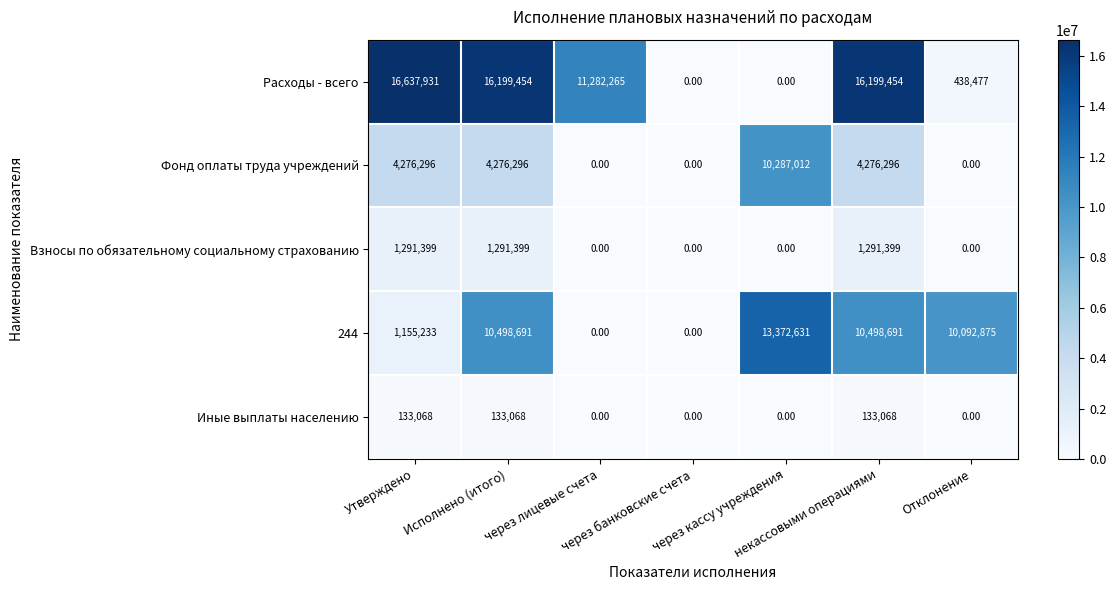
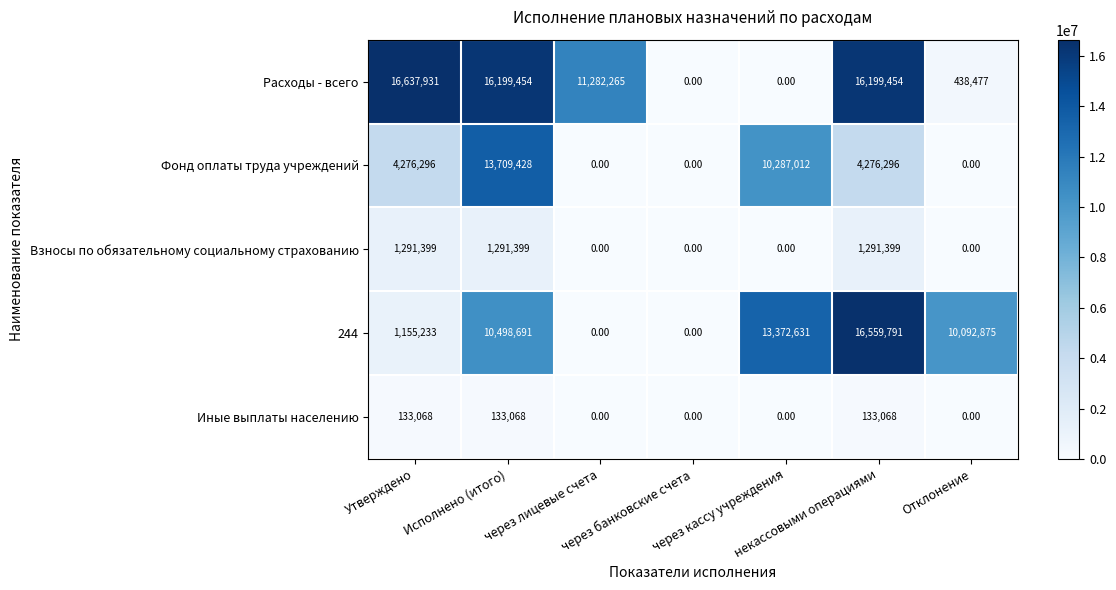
Фонд оплаты труда учреждений, Исполнено (итого): 4,276,296 -> 13,709,428
244, некассовыми операциями: 10,498,691 -> 16,559,791
